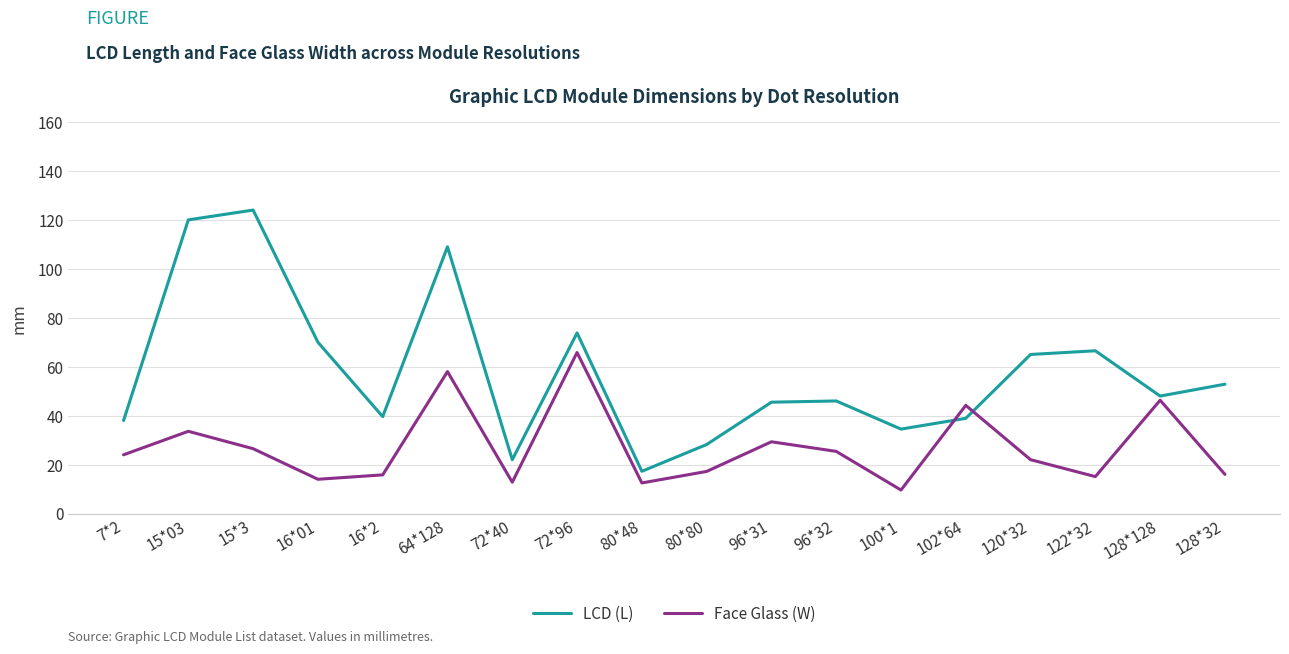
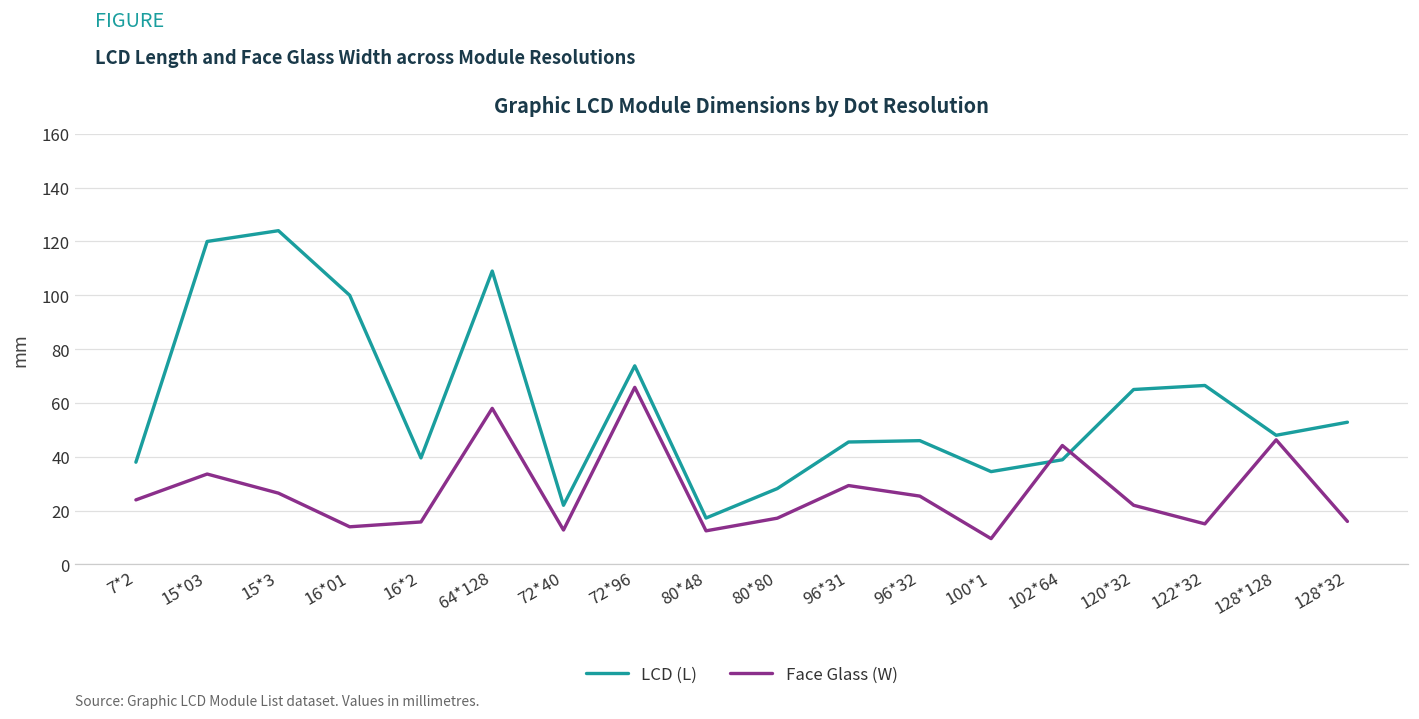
LCD (L), 16*01: 70 -> 100
